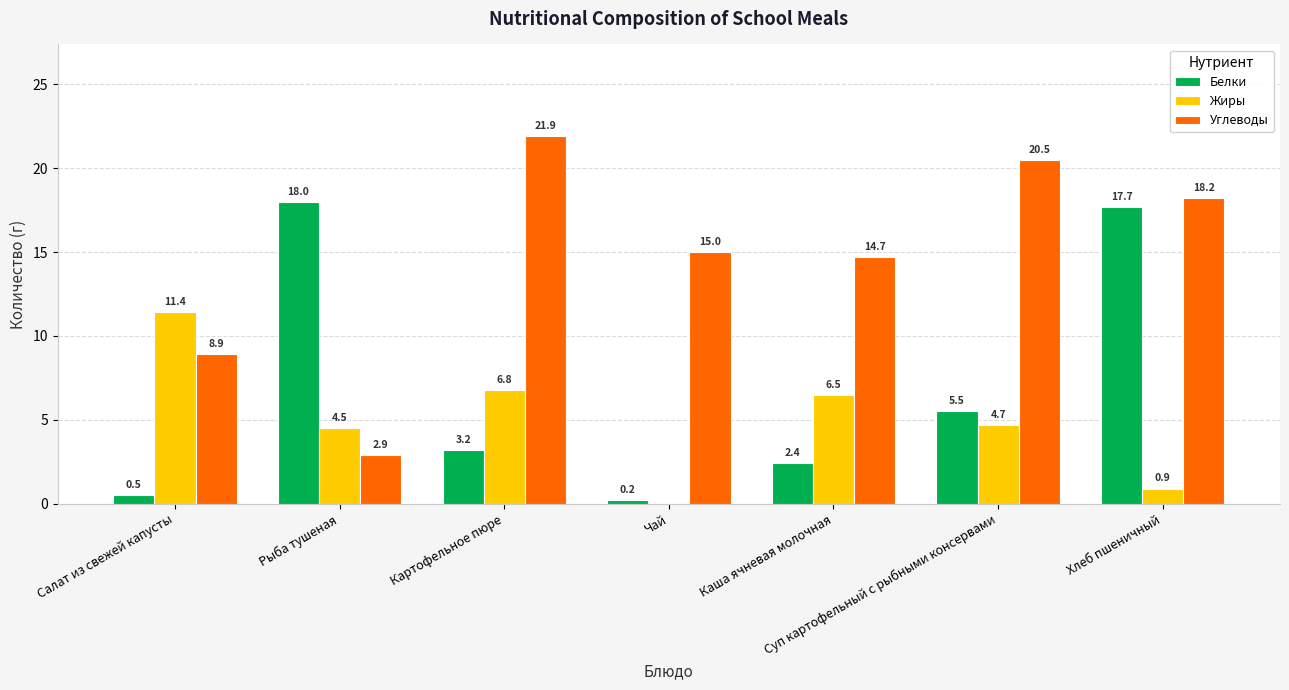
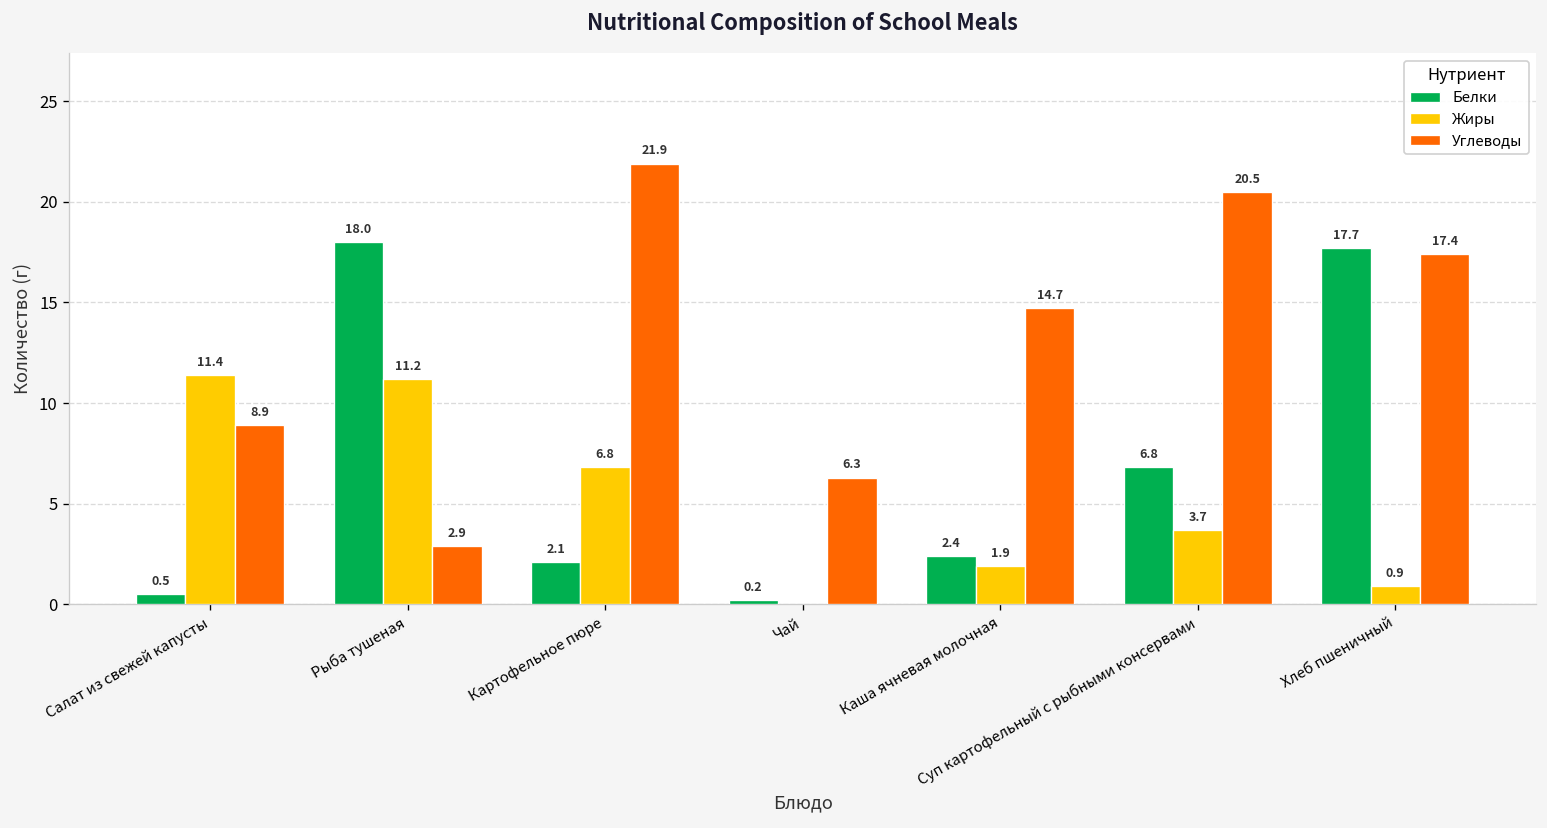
Жиры, Рыба тушеная: 4.5 -> 11.2
Белки, Картофельное пюре: 3.2 -> 2.1
Углеводы, Чай: 15.0 -> 6.3
Жиры, Каша ячневая молочная: 6.5 -> 1.9
Белки, Суп картофельный с рыбными консервами: 5.5 -> 6.8
Жиры, Суп картофельный с рыбными консервами: 4.7 -> 3.7
Углеводы, Хлеб пшеничный: 18.2 -> 17.4
